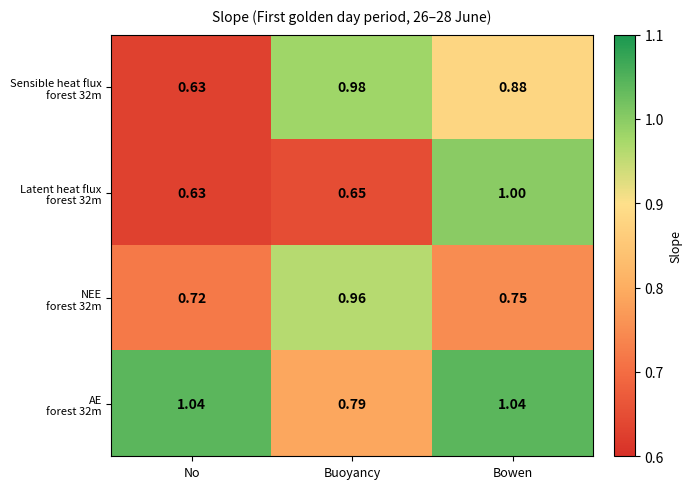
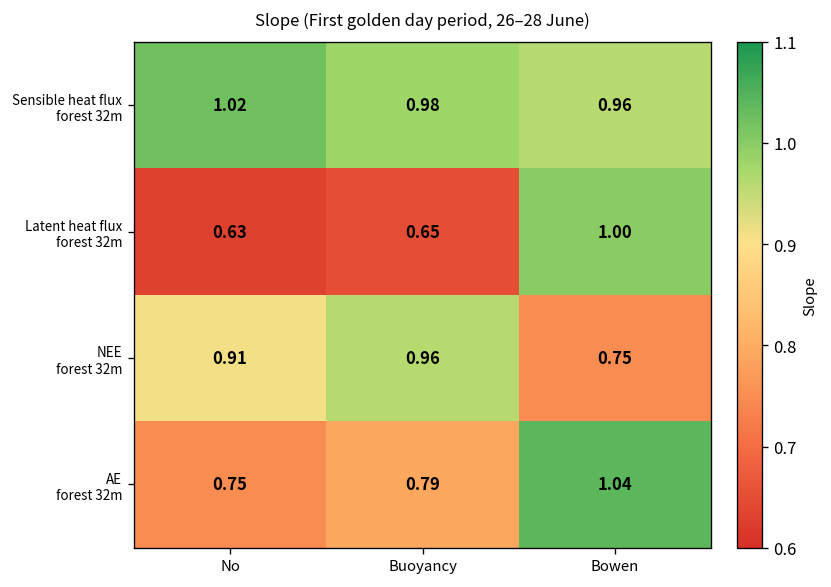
Sensible heat flux forest 32m, No: 0.63 -> 1.02
Sensible heat flux forest 32m, Bowen: 0.88 -> 0.96
NEE forest 32m, No: 0.72 -> 0.91
AE forest 32m, No: 1.04 -> 0.75
